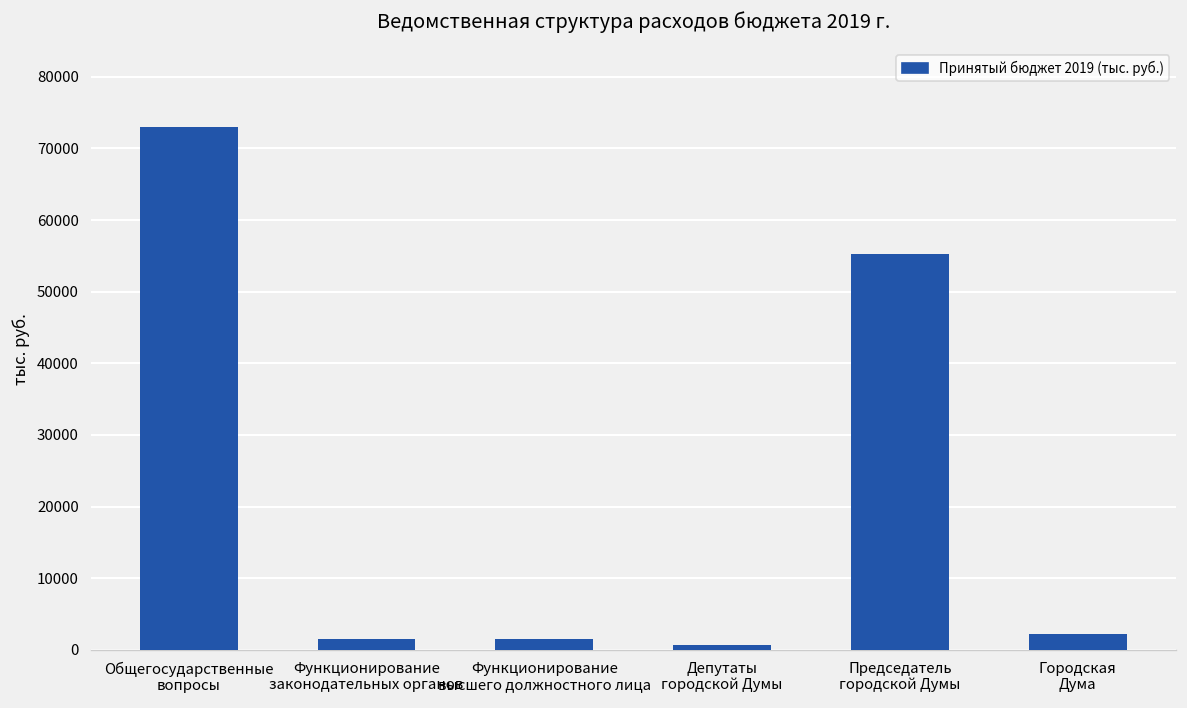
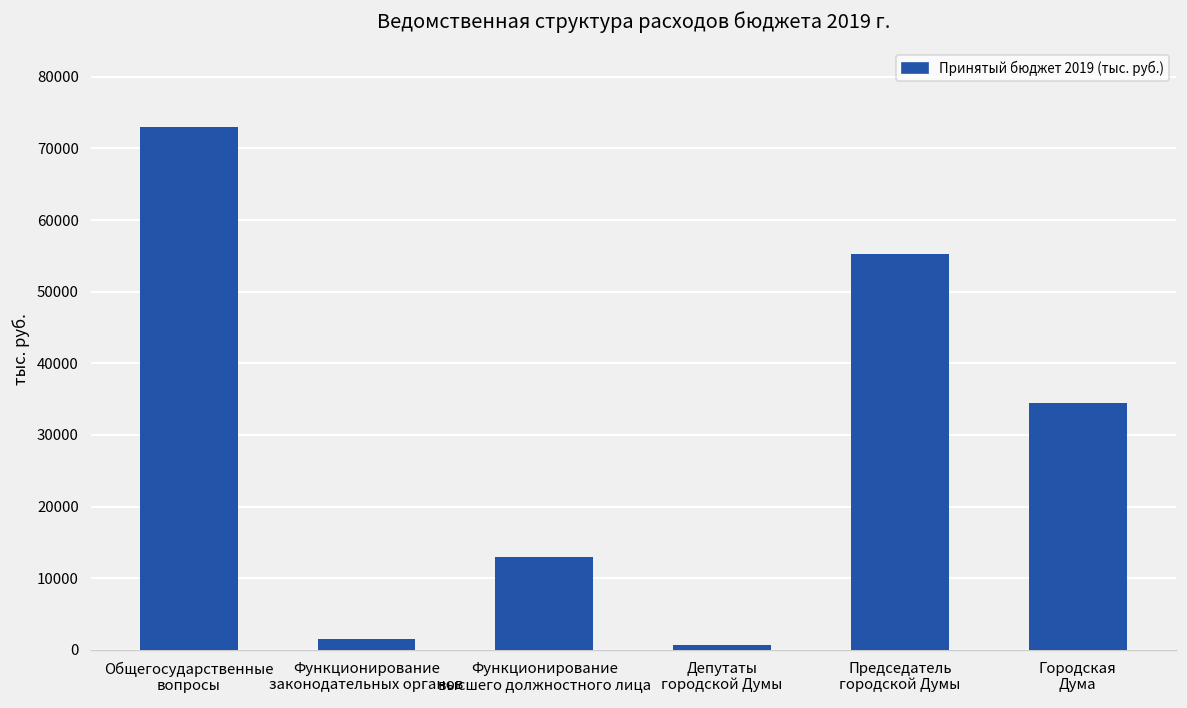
Функционирование высшего должностного лица: 1000 -> 13000
Городская Дума: 2000 -> 34000
